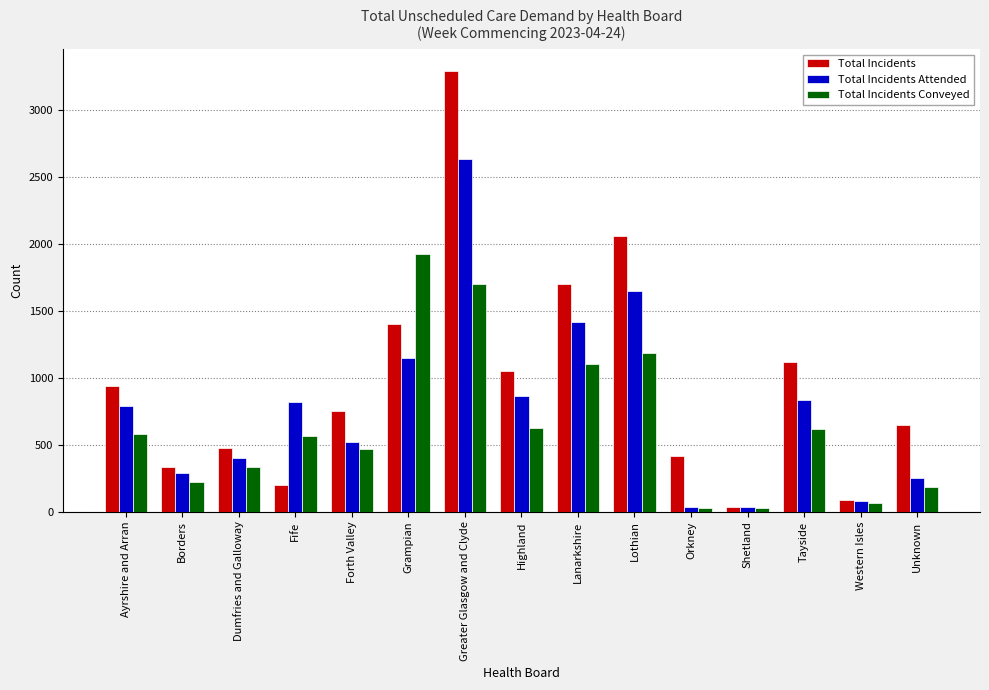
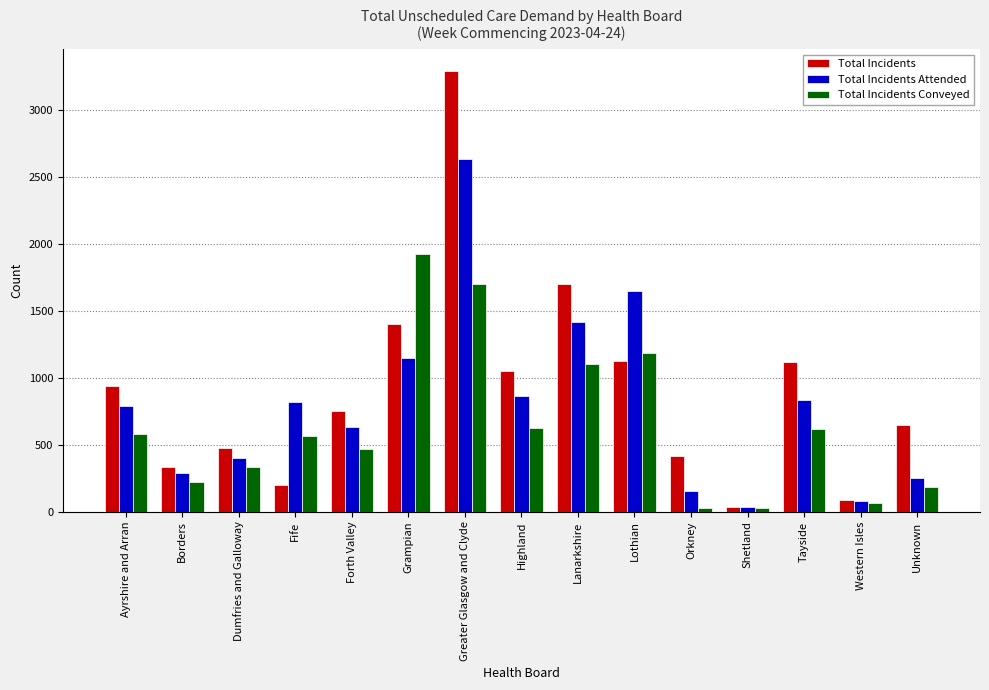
Total Incidents Attended, Forth Valley: 520 -> 640
Total Incidents, Lothian: 2060 -> 1130
Total Incidents Attended, Orkney: 40 -> 150
